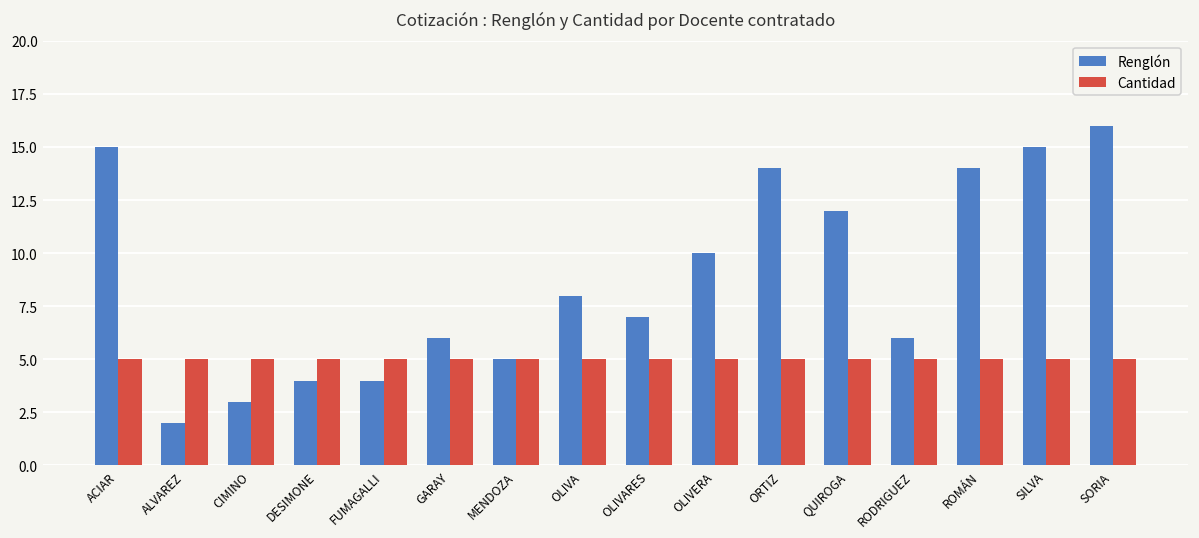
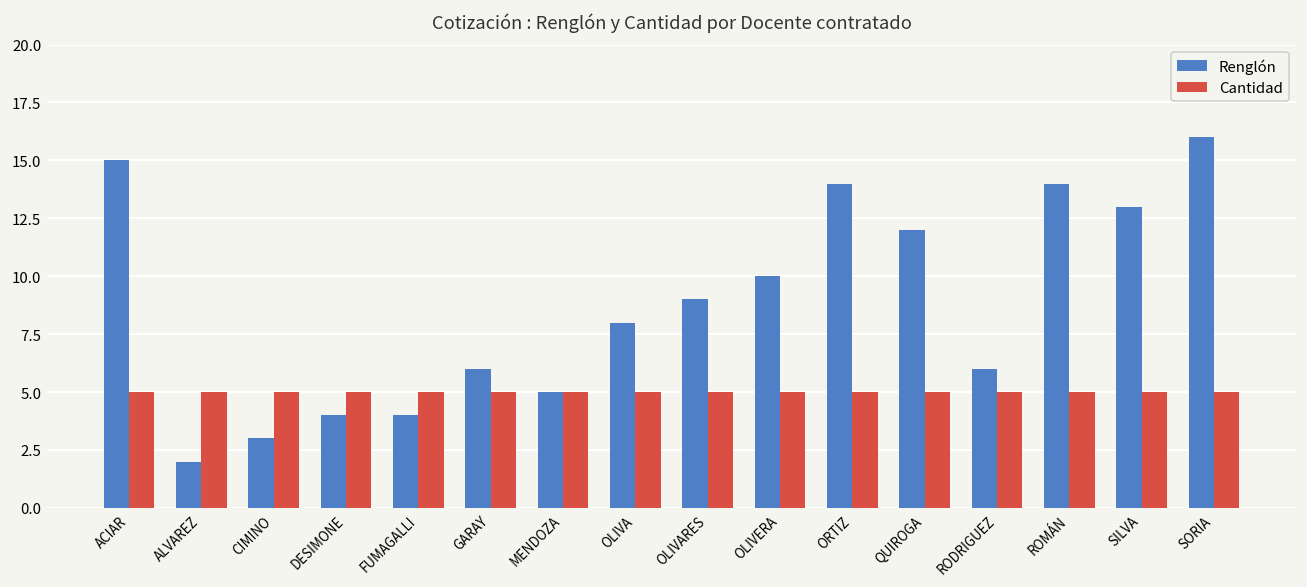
Renglón, OLIVARES: 7 -> 9
Renglón, SILVA: 15 -> 13
